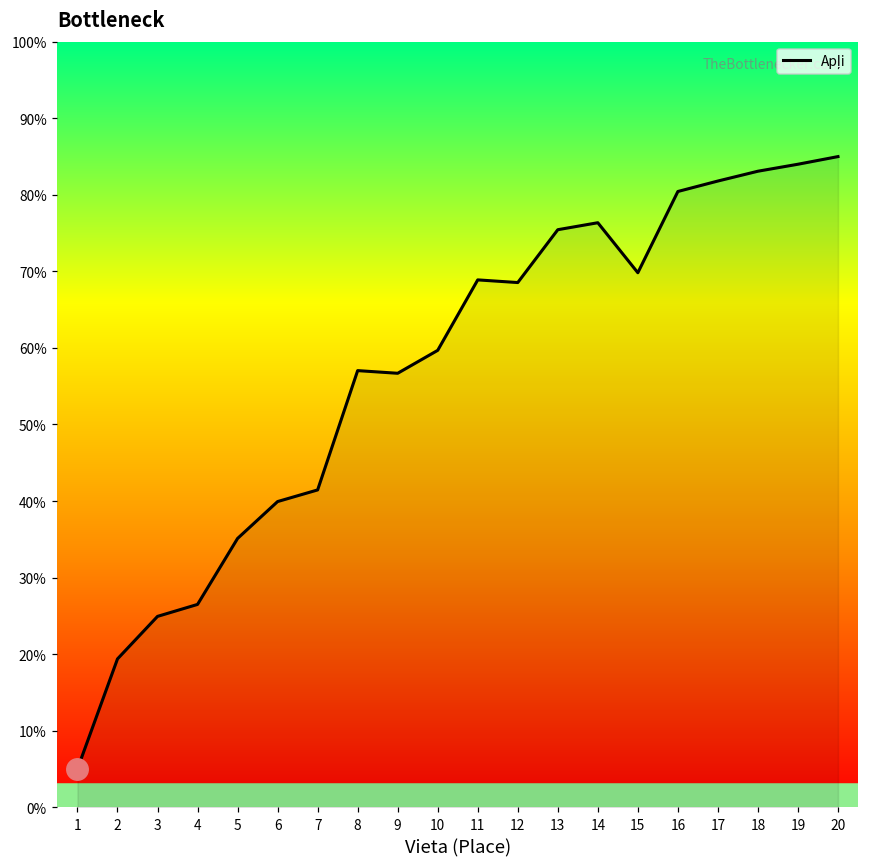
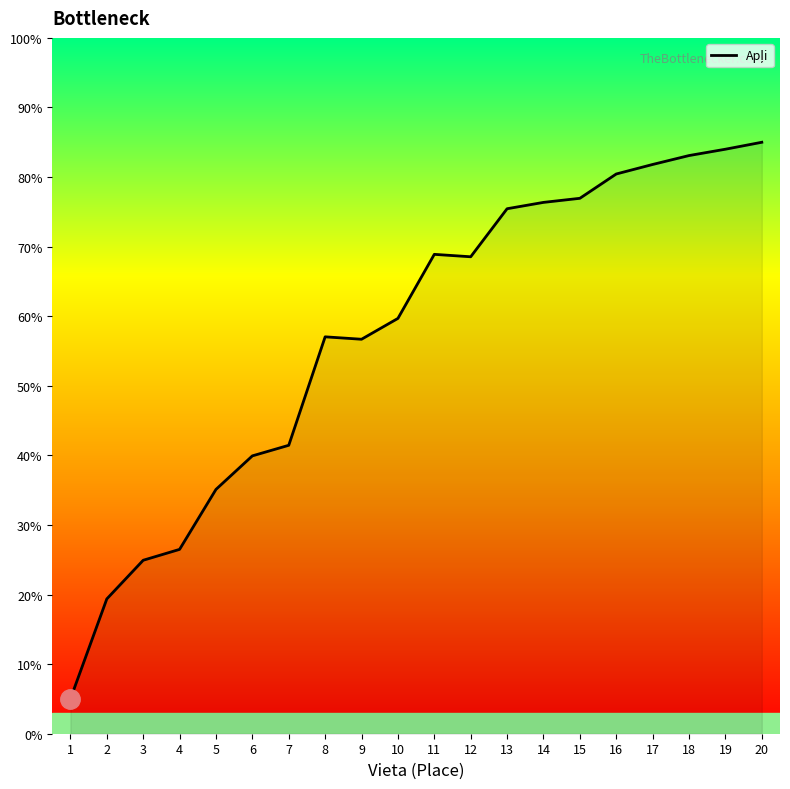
Apļi, 15: 70% -> 77%
